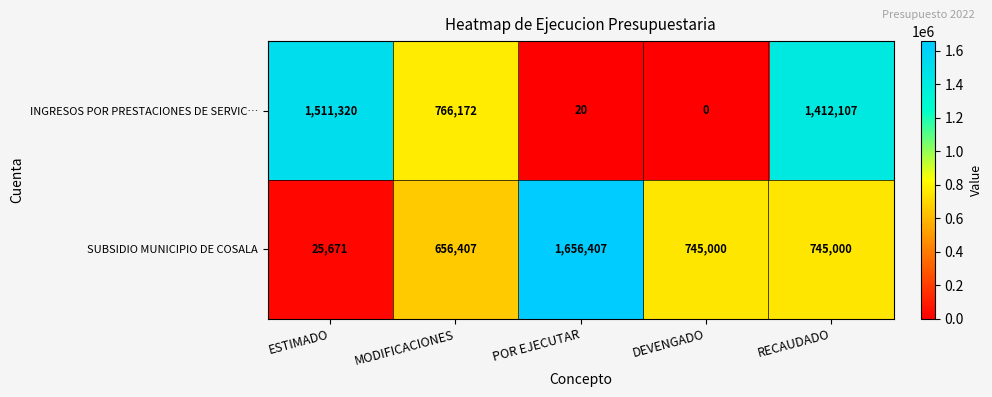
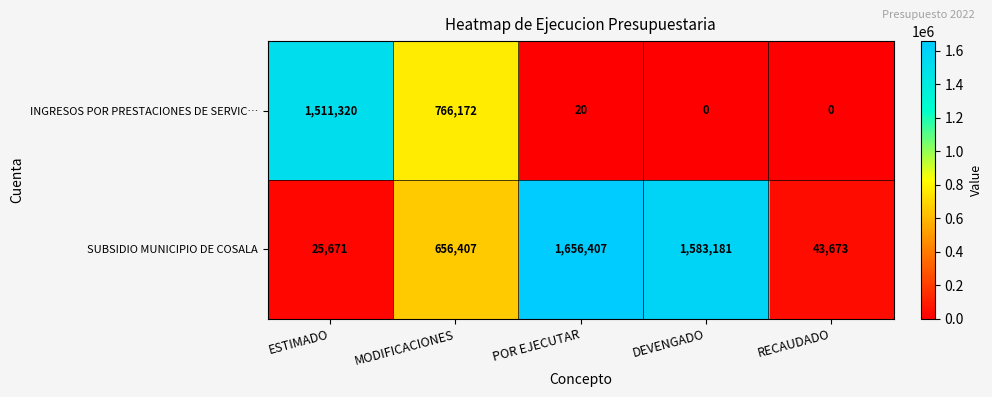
INGRESOS POR PRESTACIONES DE SERVIC…, RECAUDADO: 1,412,107 -> 0
SUBSIDIO MUNICIPIO DE COSALA, DEVENGADO: 745,000 -> 1,583,181
SUBSIDIO MUNICIPIO DE COSALA, RECAUDADO: 745,000 -> 43,673
